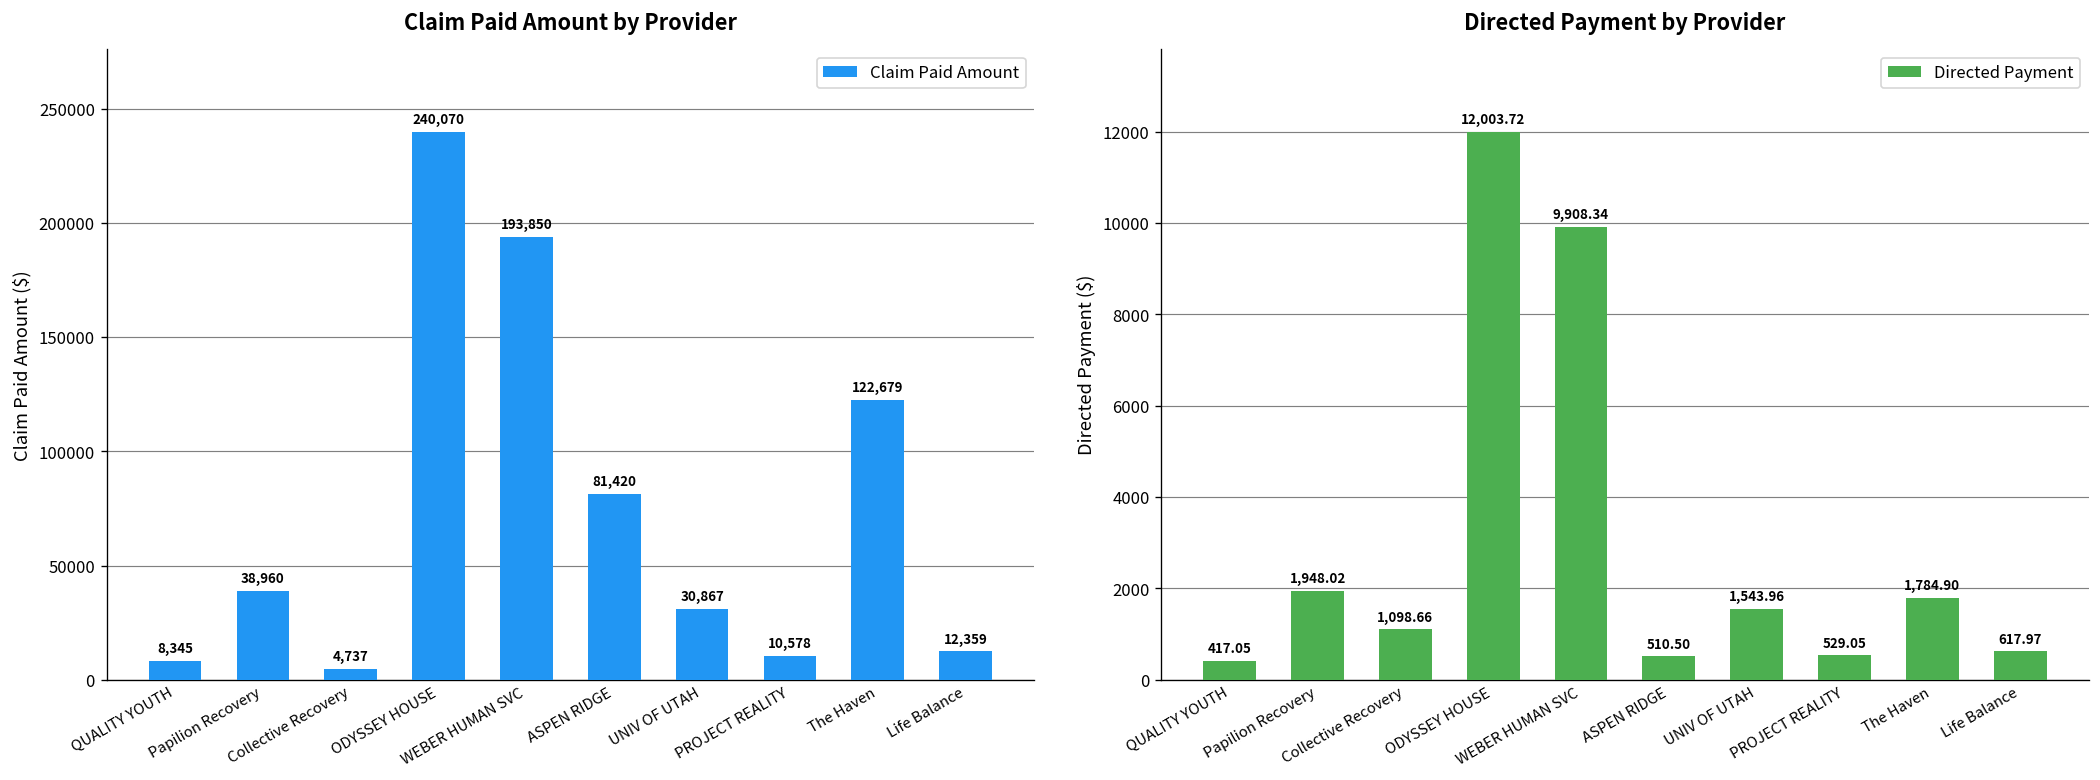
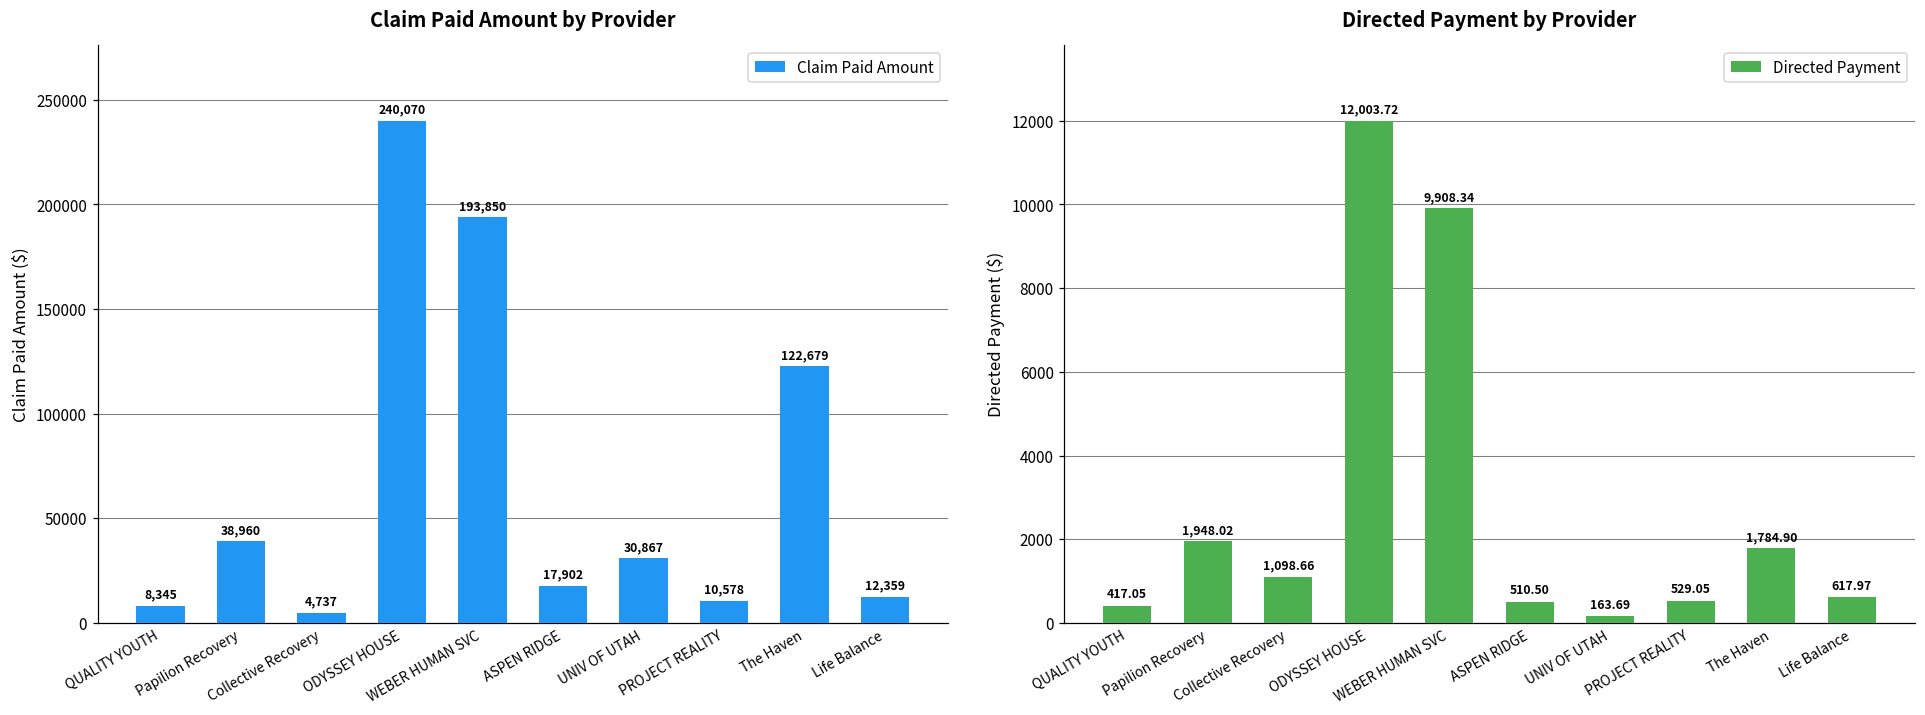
Claim Paid Amount by Provider, ASPEN RIDGE: 81,420 -> 17,902
Directed Payment by Provider, UNIV OF UTAH: 1,543.96 -> 163.69
